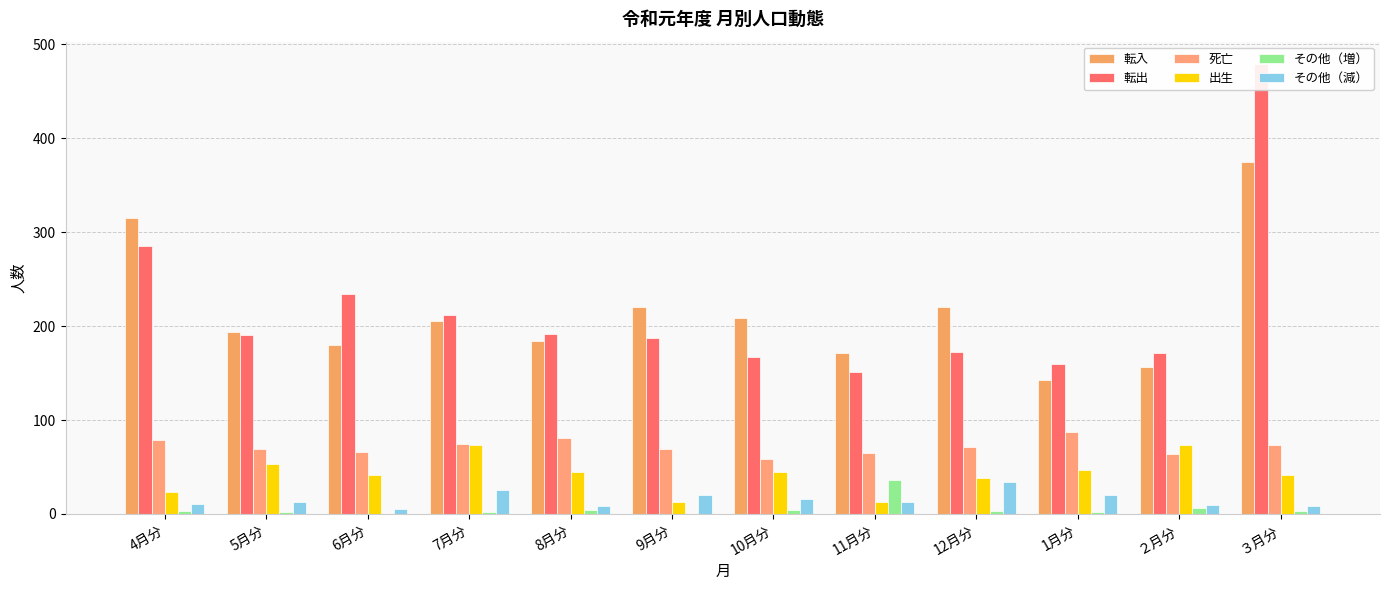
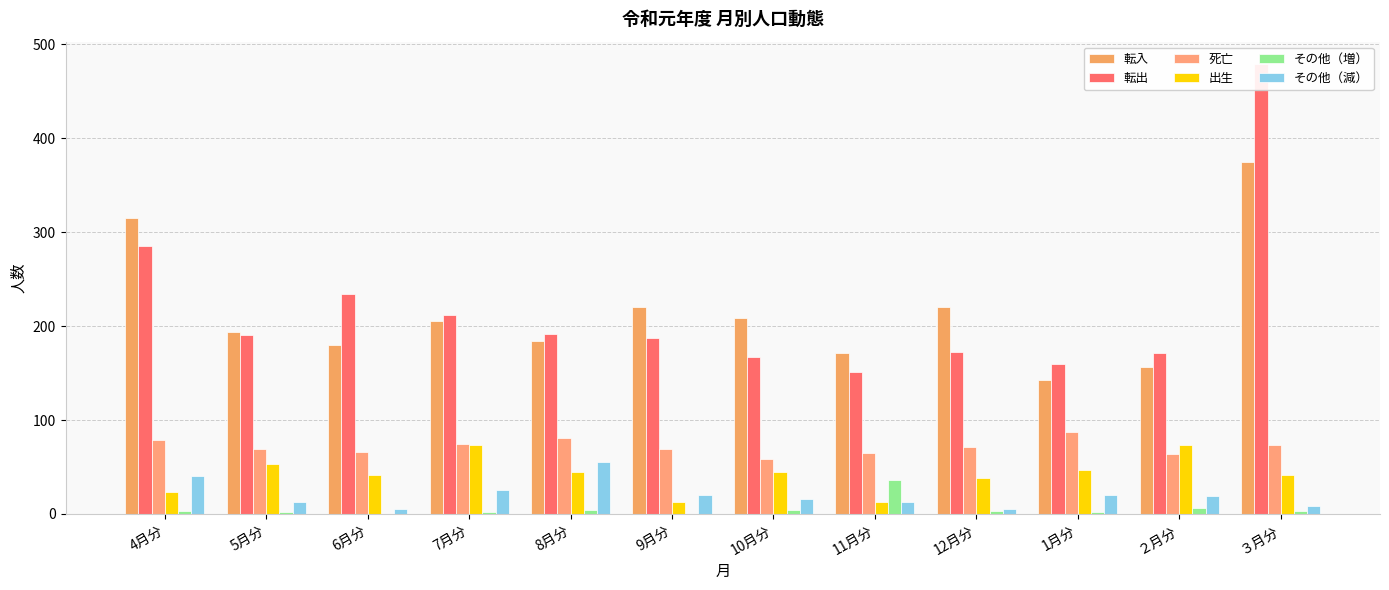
その他（減）, 4月分: 10 -> 40
その他（減）, 8月分: 10 -> 60
その他（減）, 12月分: 30 -> 10
その他（減）, ２月分: 10 -> 20
